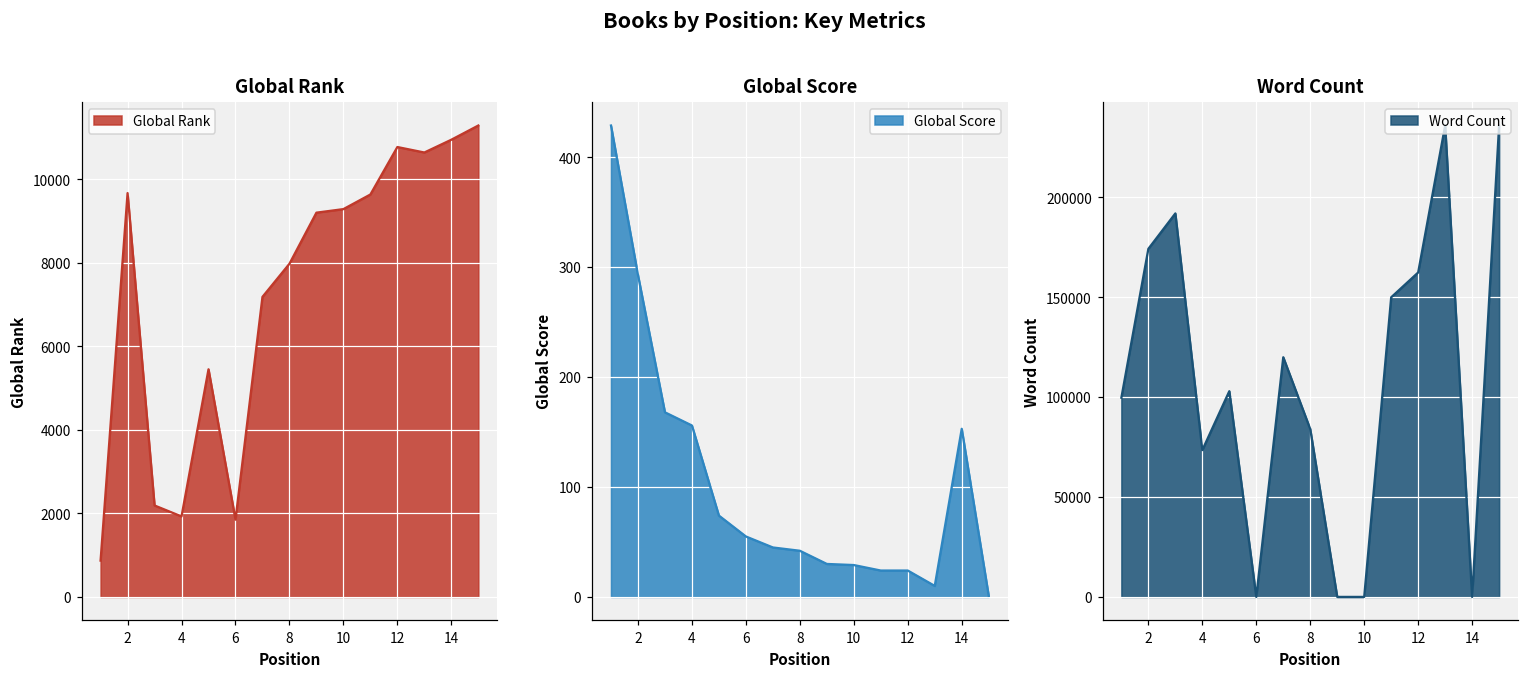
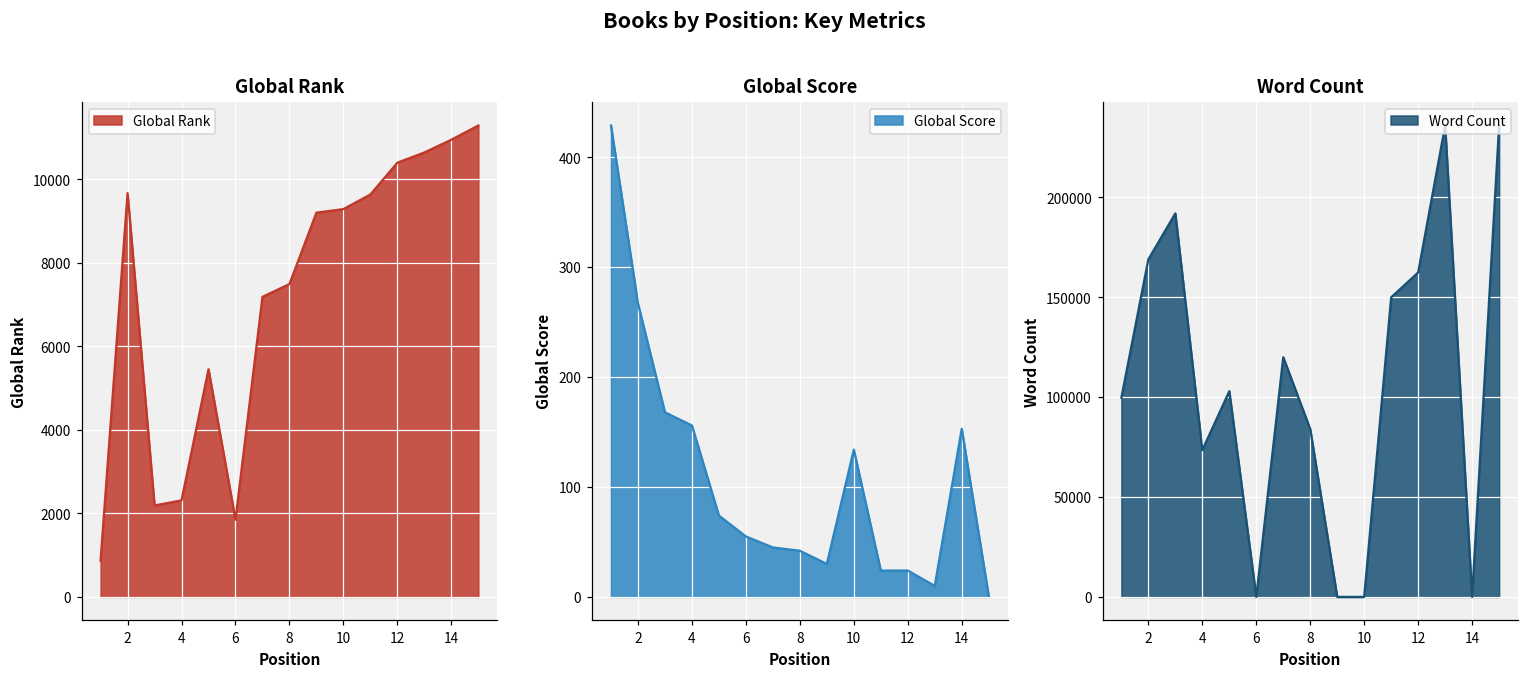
Global Rank, 4: 1900 -> 2300
Global Rank, 8: 8000 -> 7500
Global Rank, 12: 10800 -> 10400
Global Score, 2: 290 -> 270
Global Score, 10: 30 -> 130
Word Count, 2: 174000 -> 169000
